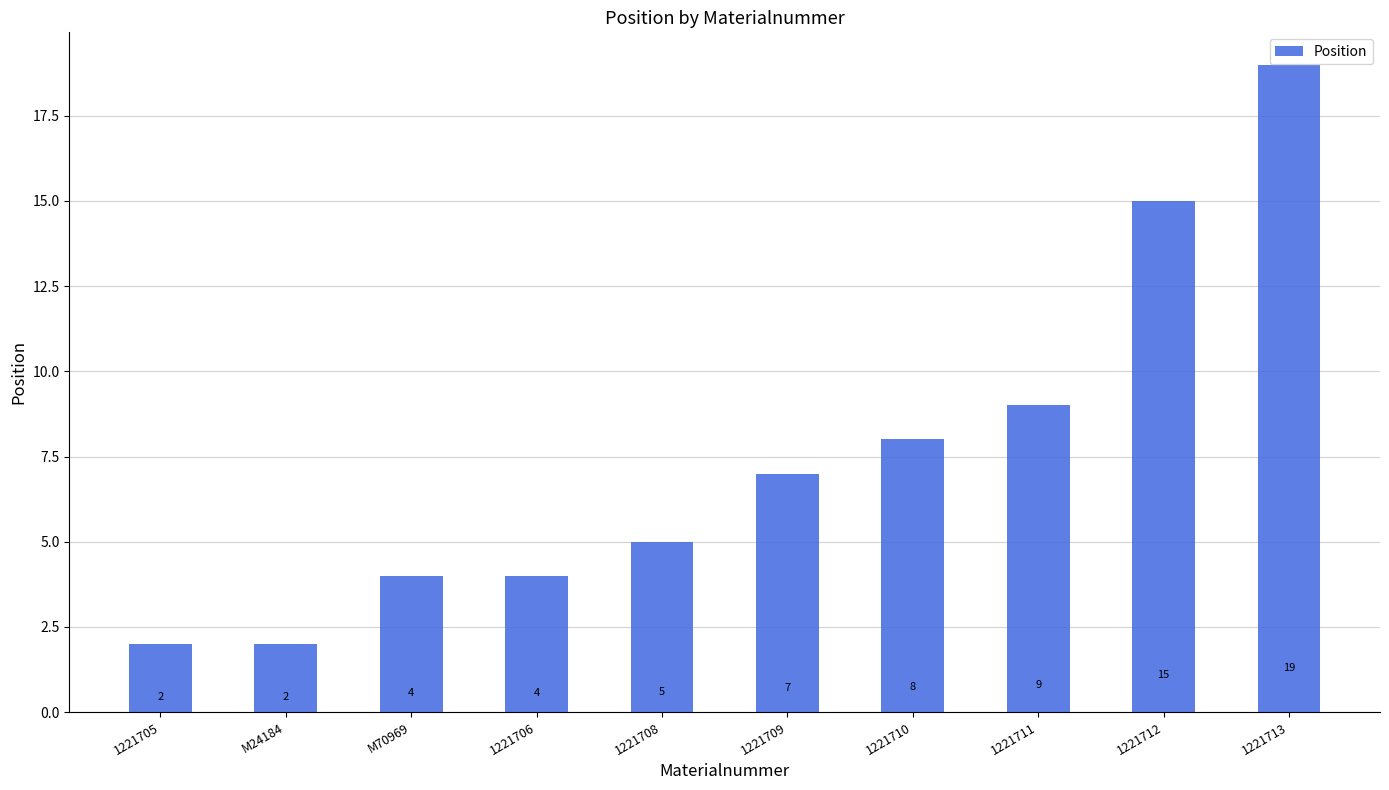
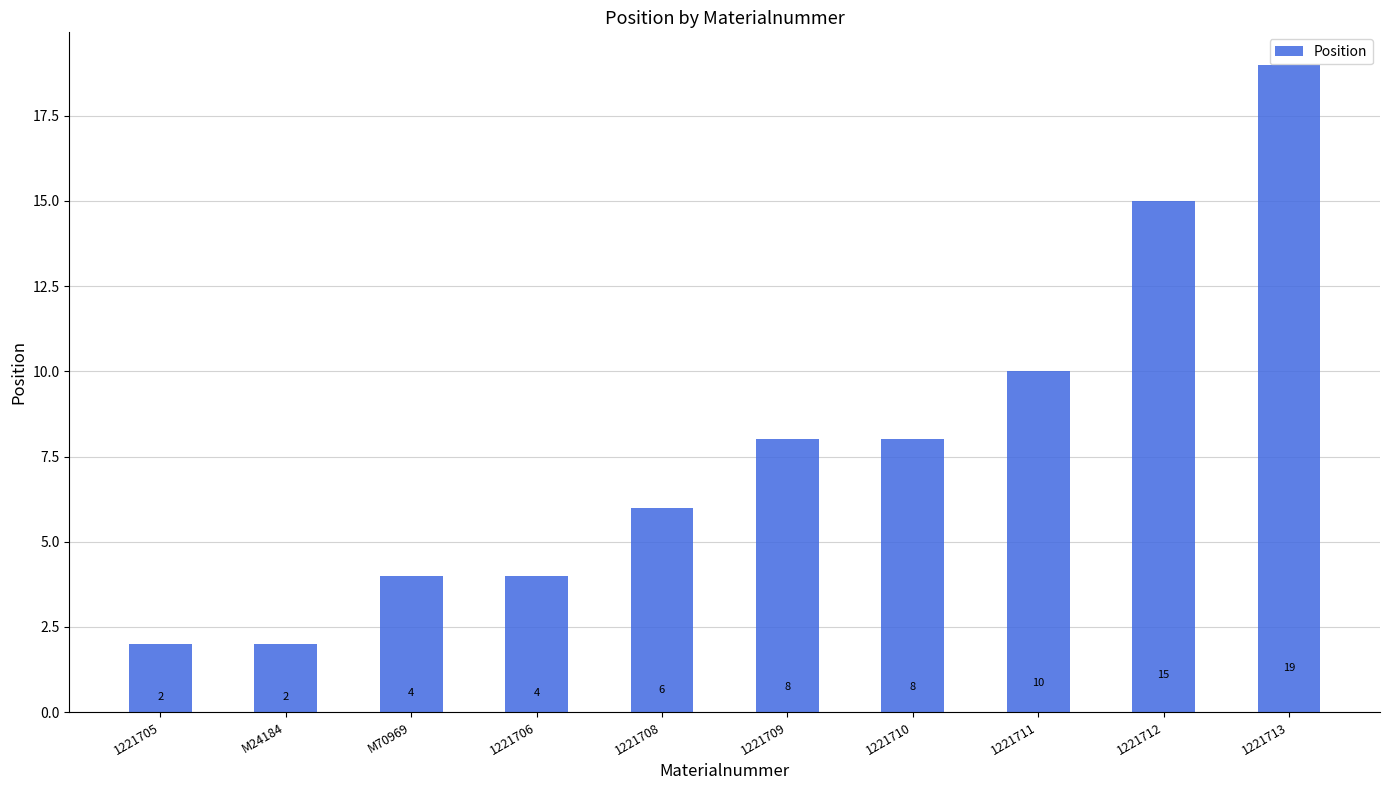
1221708: 5 -> 6
1221709: 7 -> 8
1221711: 9 -> 10
